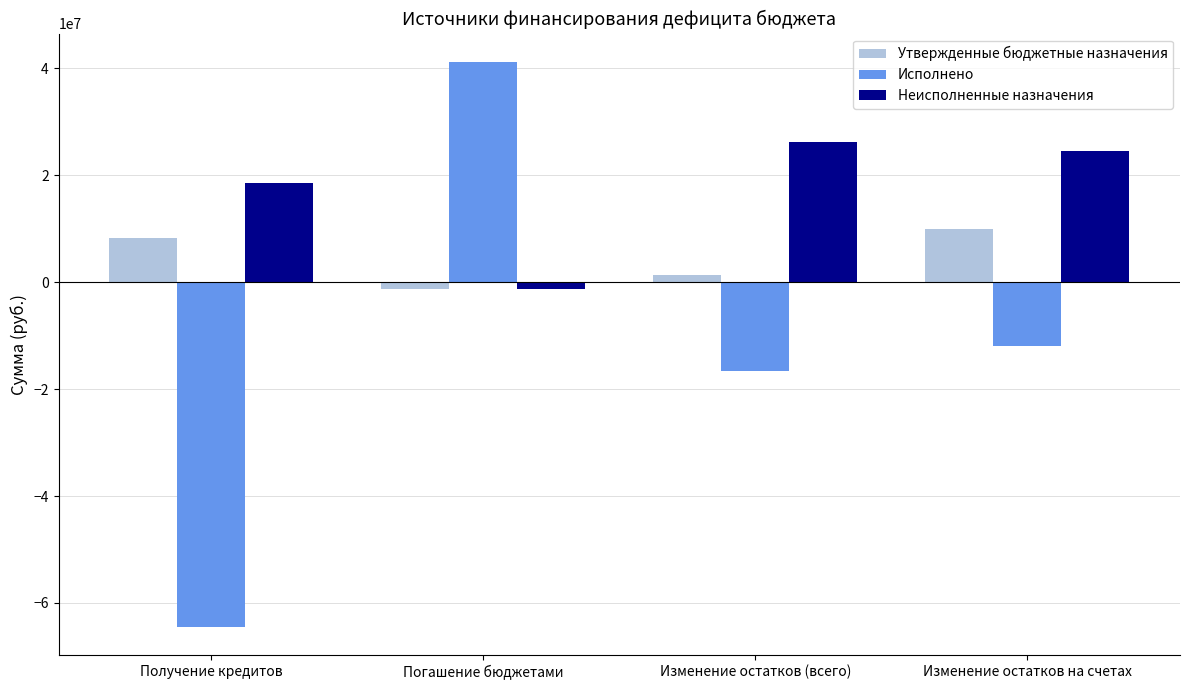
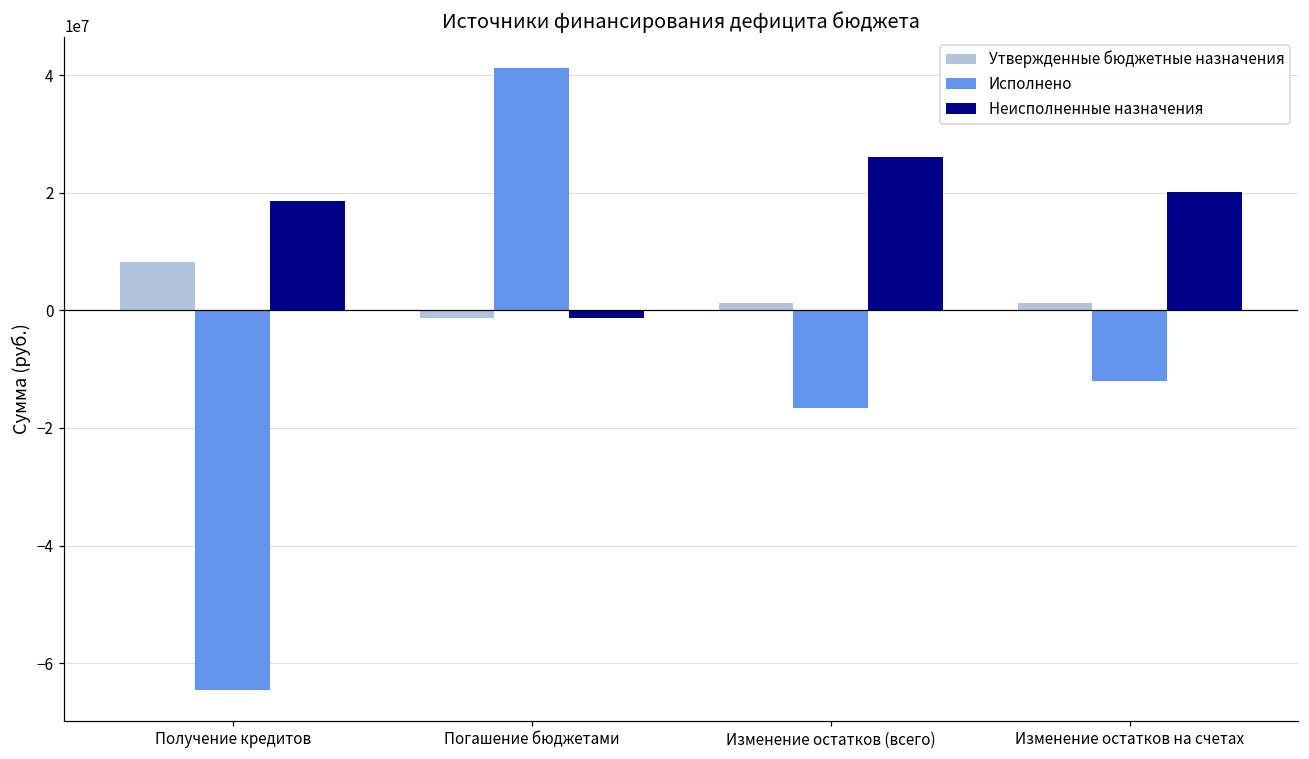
Утвержденные бюджетные назначения, Изменение остатков на счетах: 10000000 -> 1000000
Неисполненные назначения, Изменение остатков на счетах: 25000000 -> 20000000
